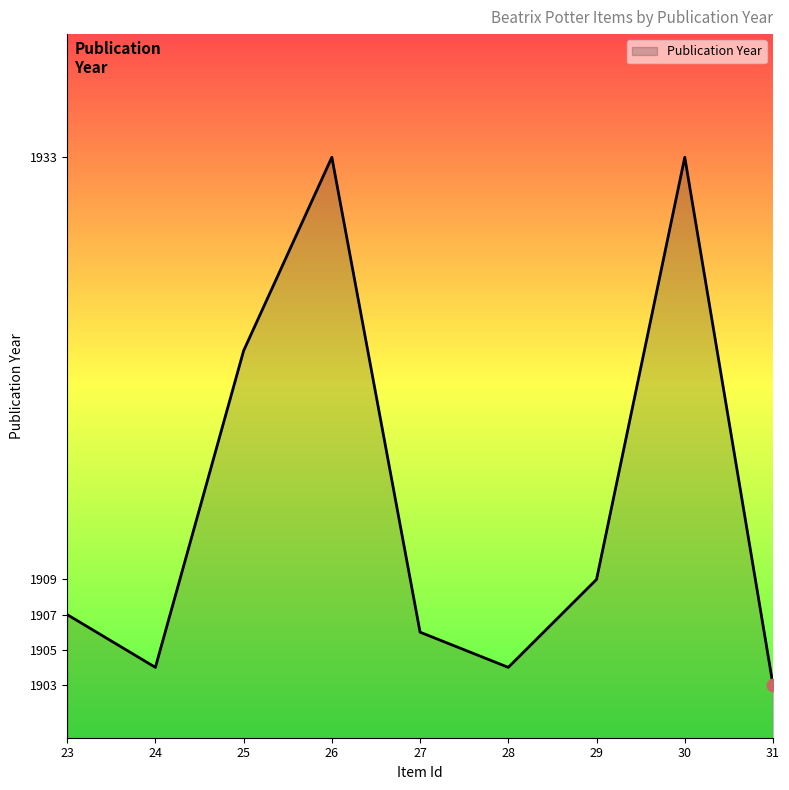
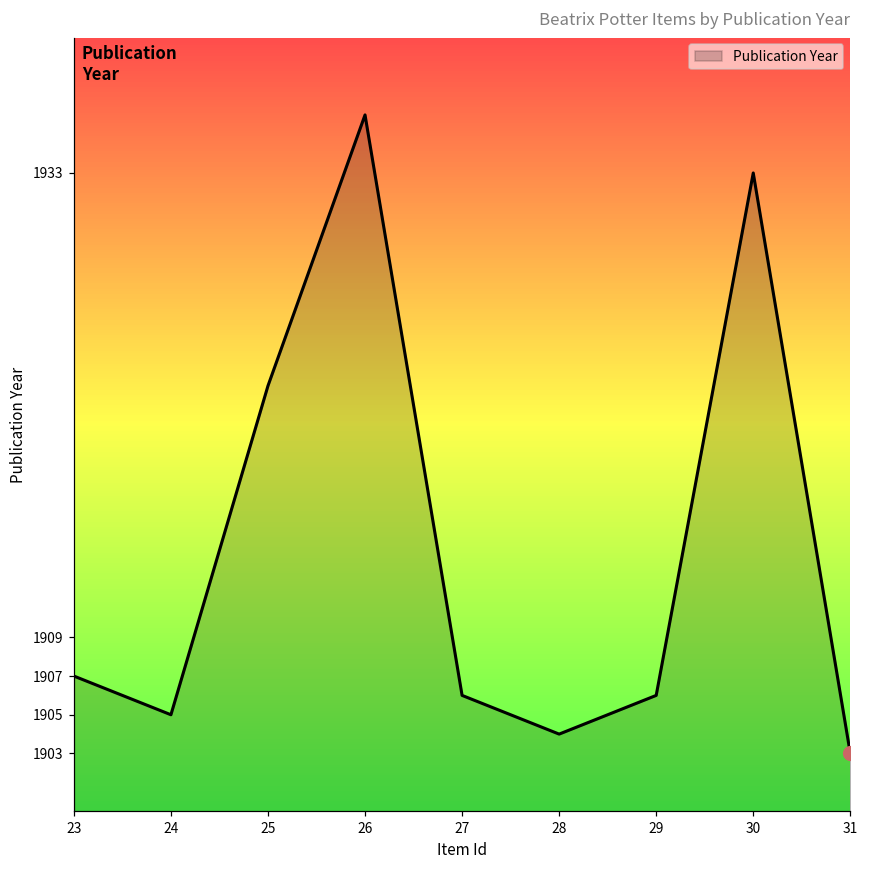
Publication Year, 24: 1904 -> 1905
Publication Year, 26: 1933 -> 1936
Publication Year, 29: 1909 -> 1906
